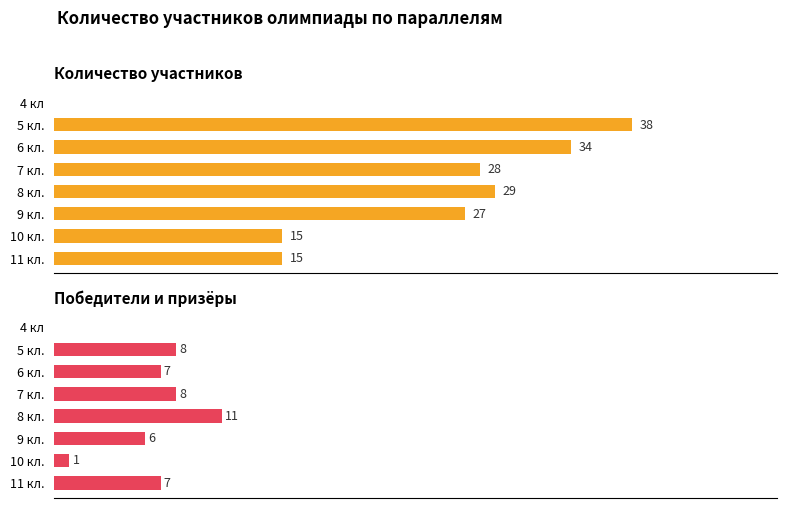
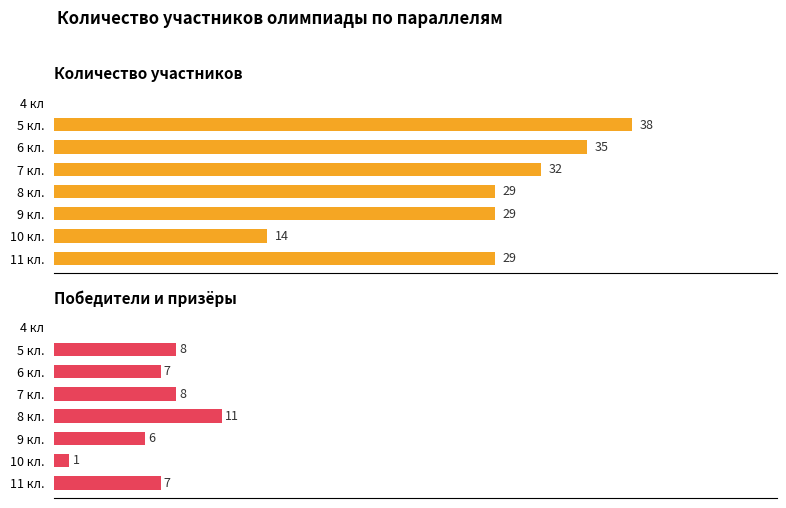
Количество участников, 6 кл.: 34 -> 35
Количество участников, 7 кл.: 28 -> 32
Количество участников, 9 кл.: 27 -> 29
Количество участников, 10 кл.: 15 -> 14
Количество участников, 11 кл.: 15 -> 29
